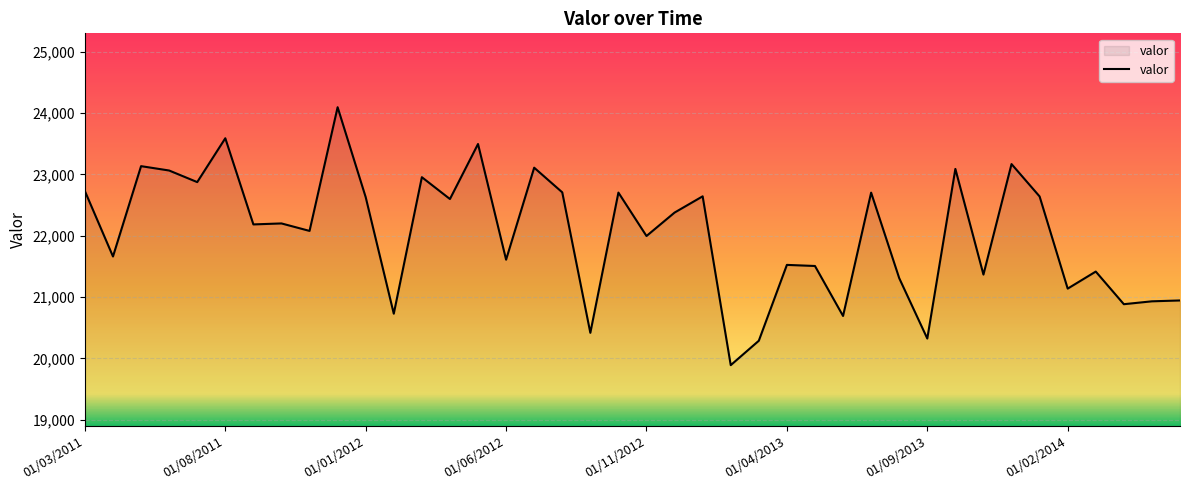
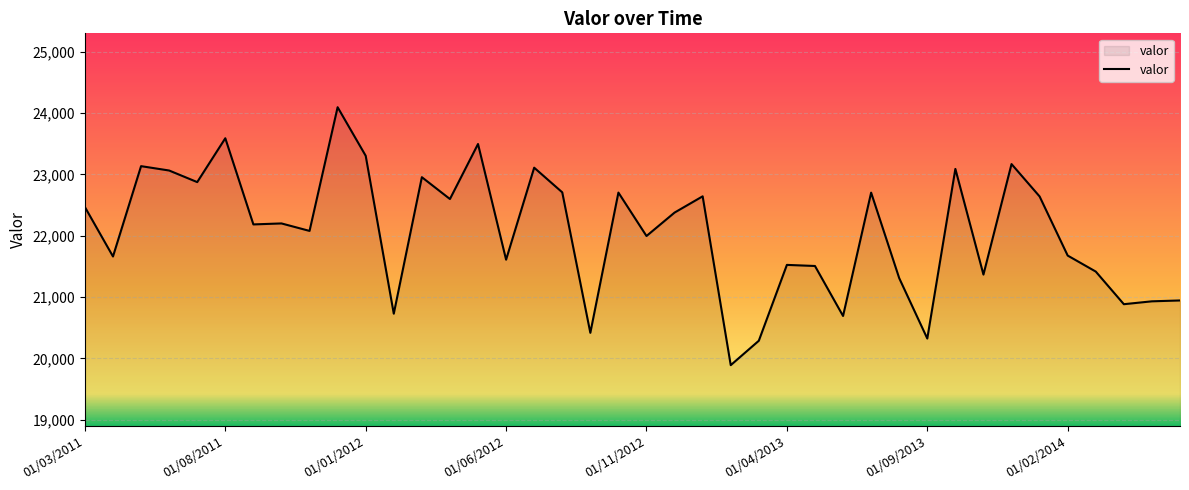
01/03/2011: 22,700 -> 22,500
01/01/2012: 22,600 -> 23,300
01/02/2014: 21,100 -> 21,700
